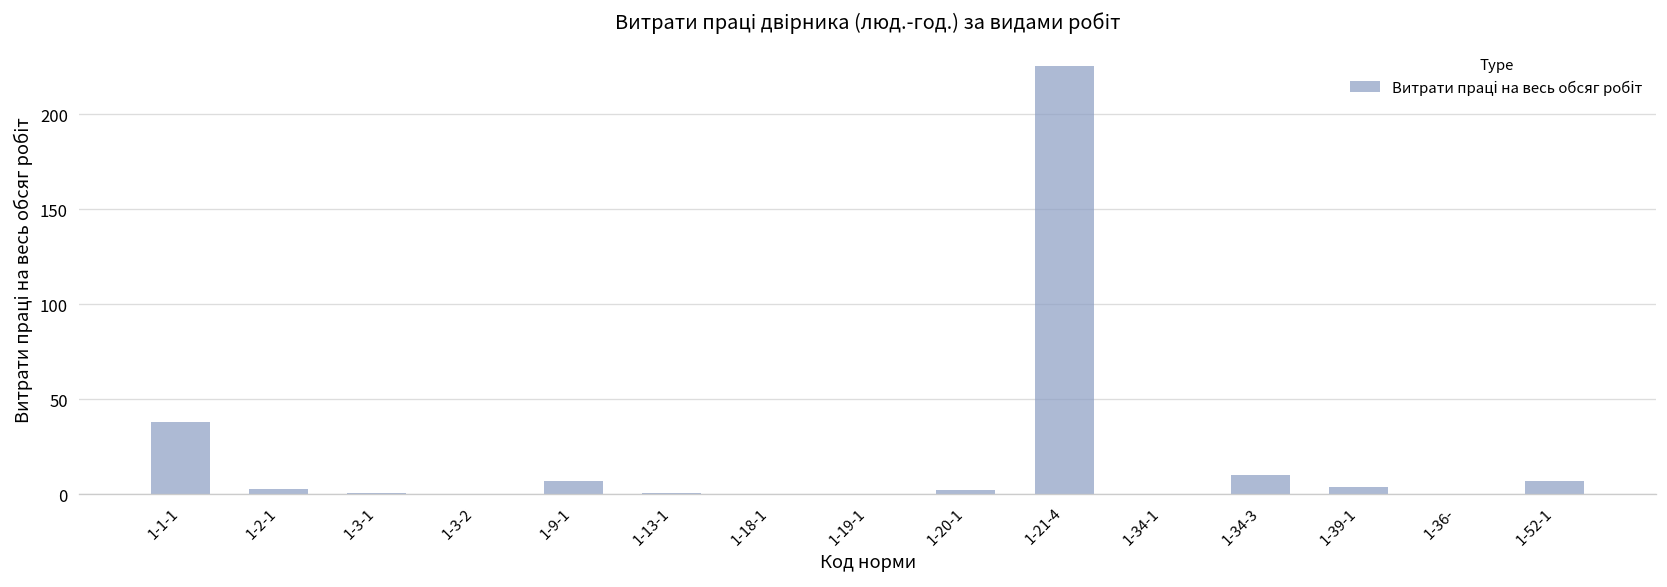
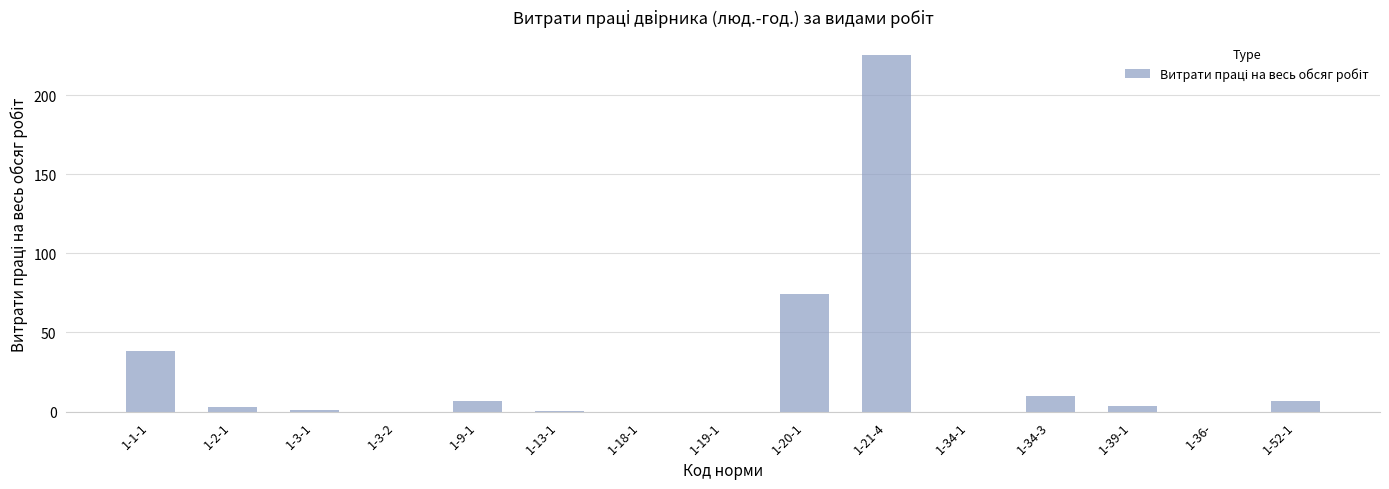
1-20-1: 2 -> 74
